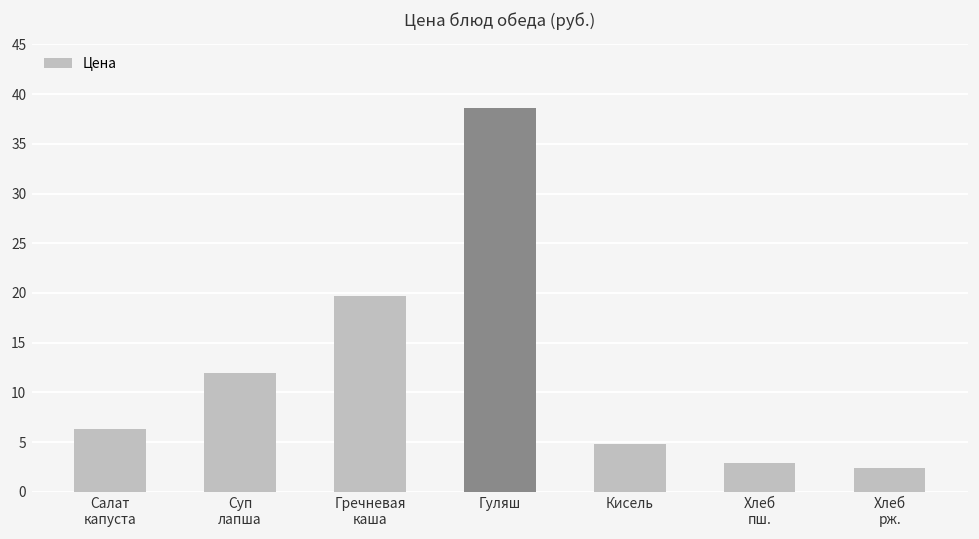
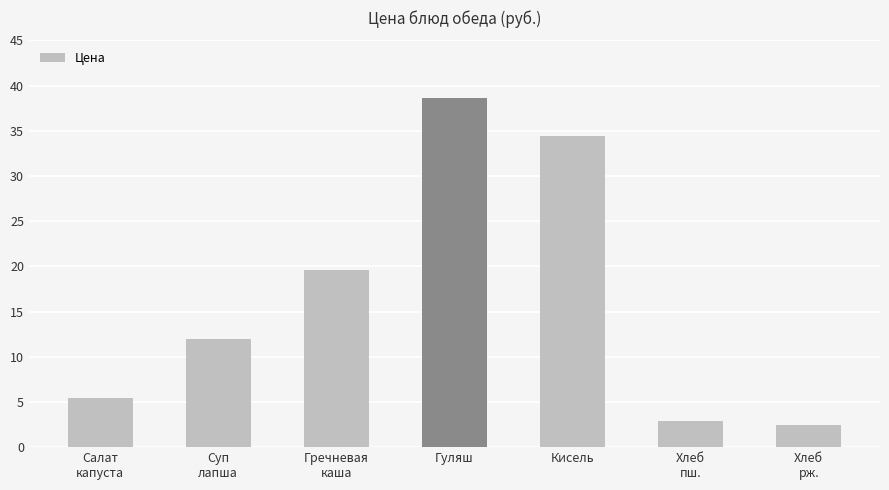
Салат капуста: 6 -> 5
Кисель: 5 -> 34
